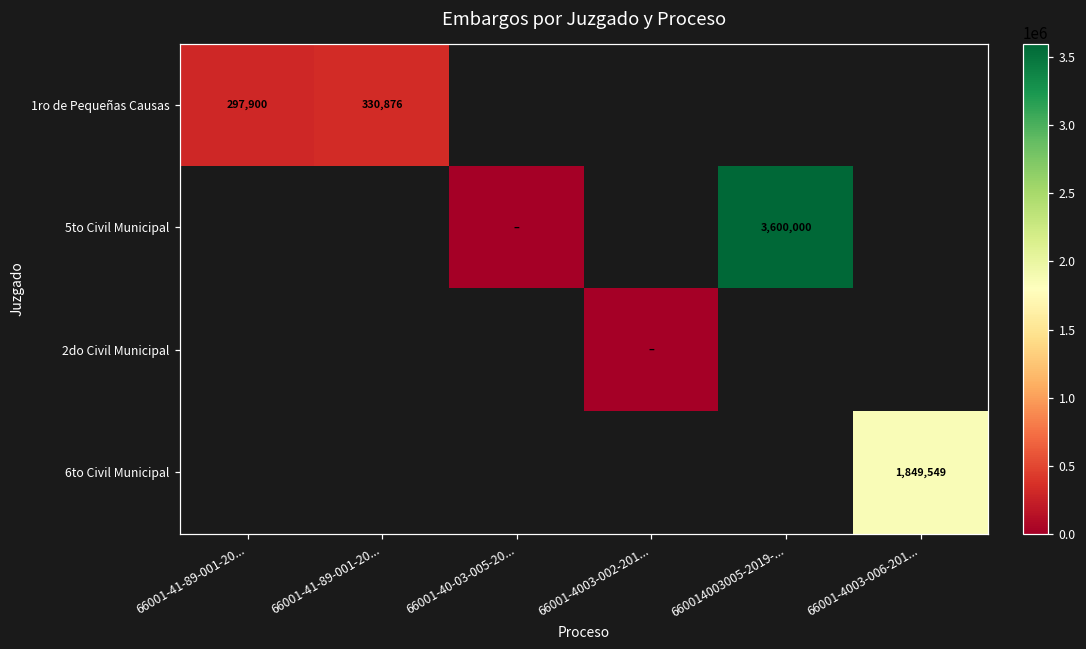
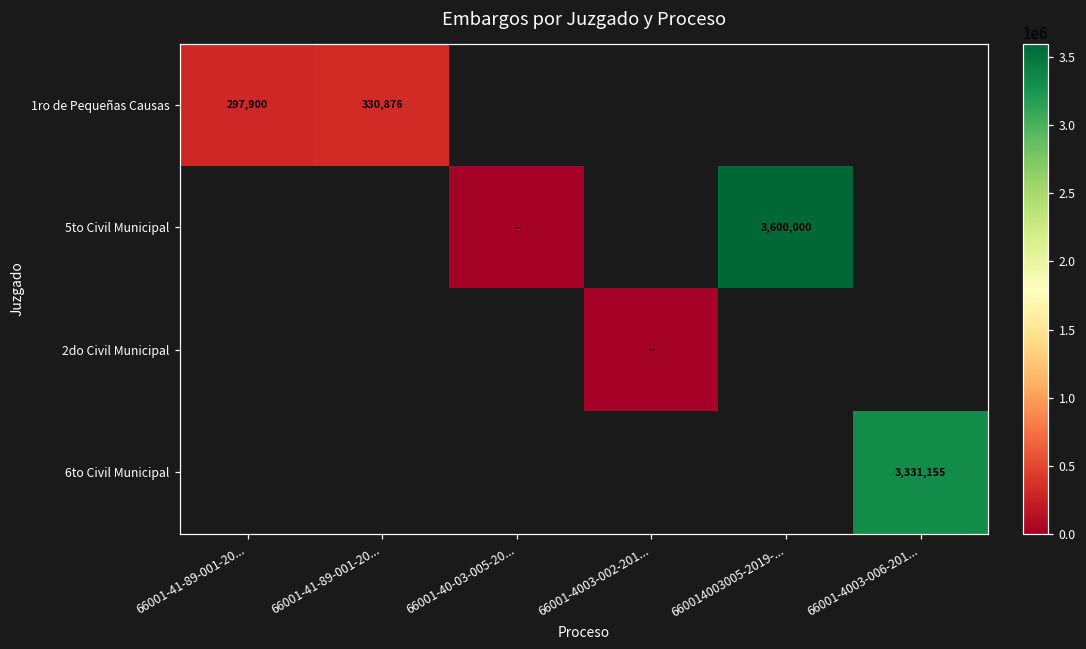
6to Civil Municipal, 66001-4003-006-201...: 1,849,549 -> 3,331,155
